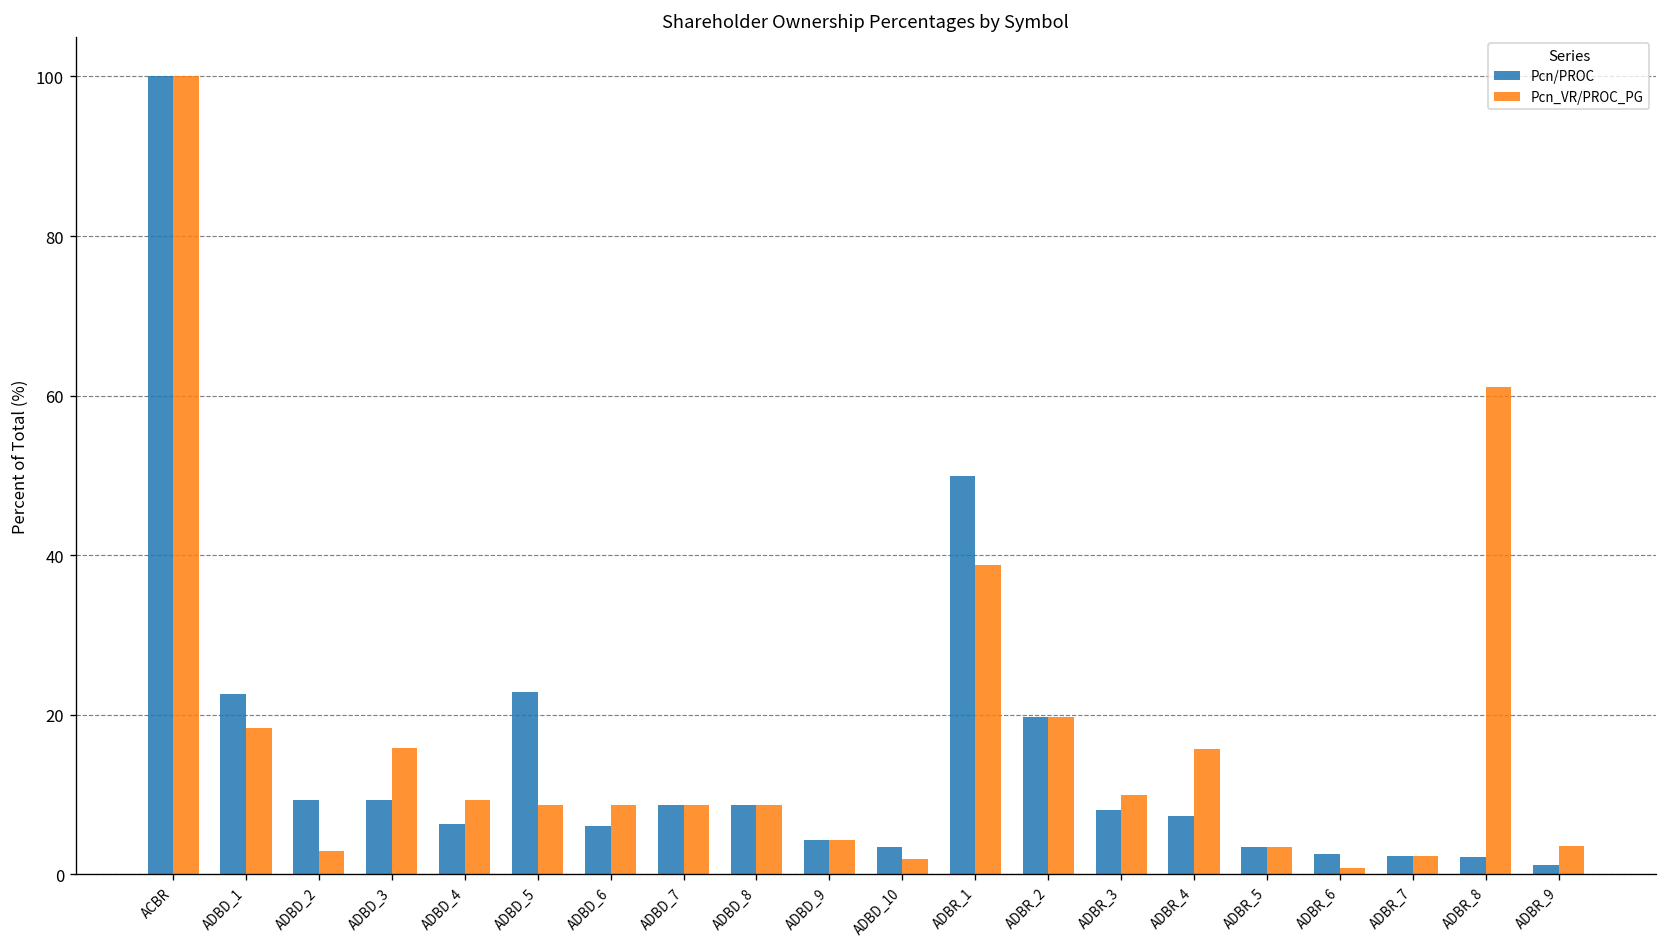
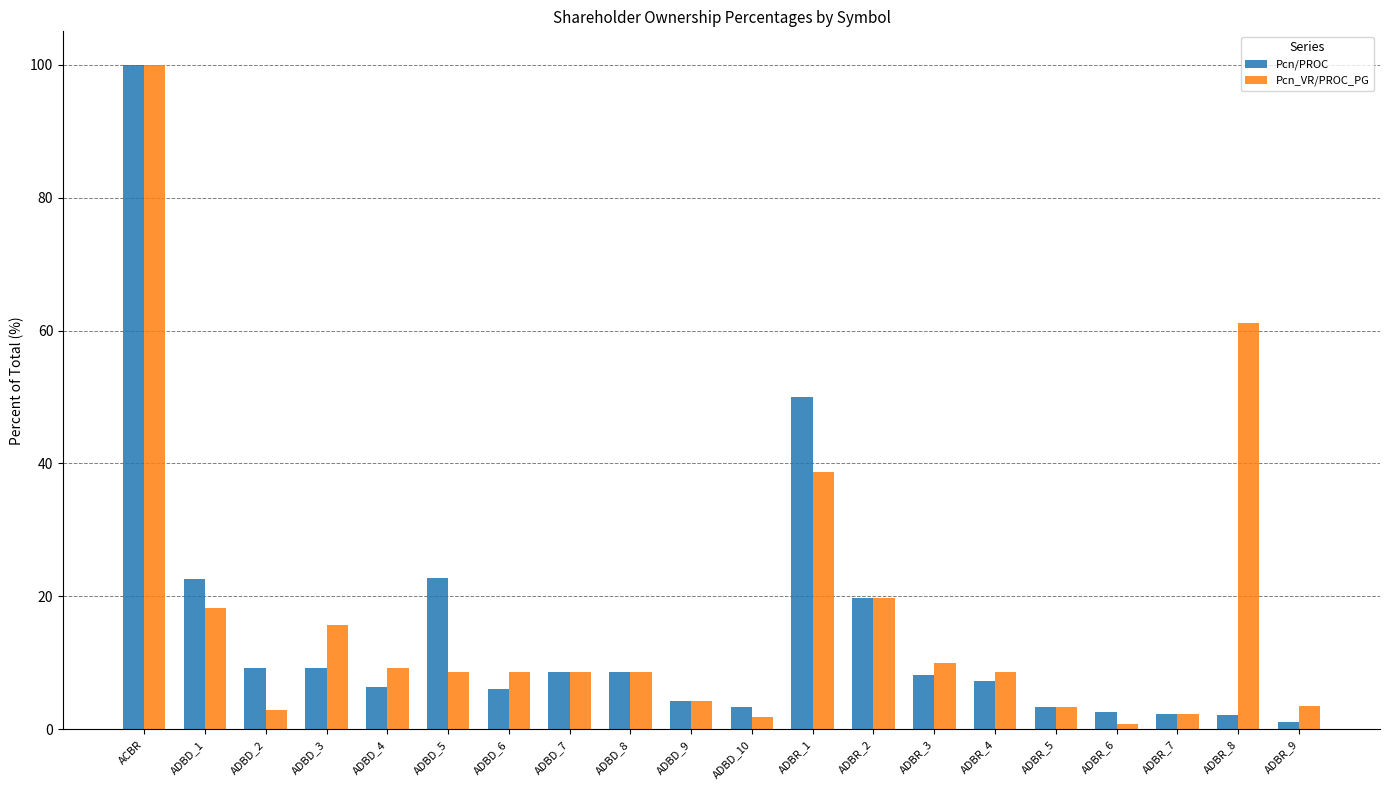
Pcn_VR/PROC_PG, ADBR_4: 16 -> 9
